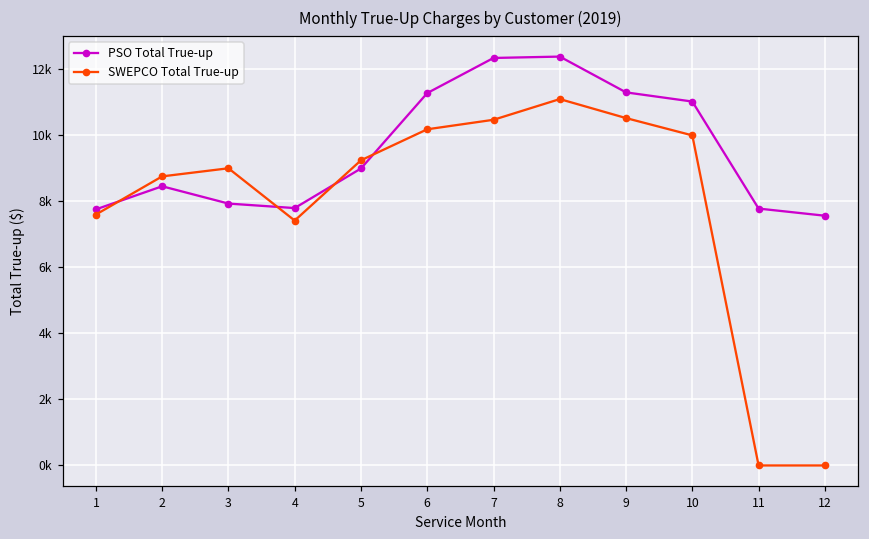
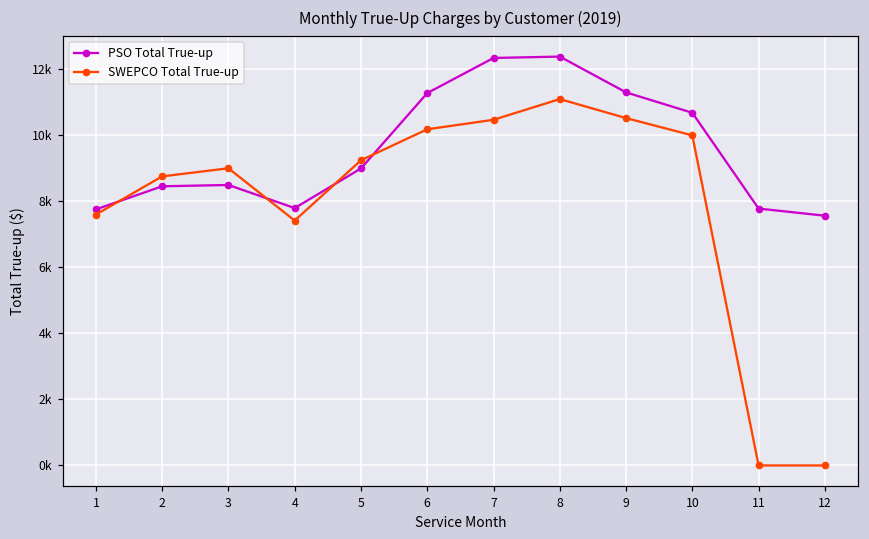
PSO Total True-up, 3: 7900 -> 8500
PSO Total True-up, 10: 11000 -> 10700
